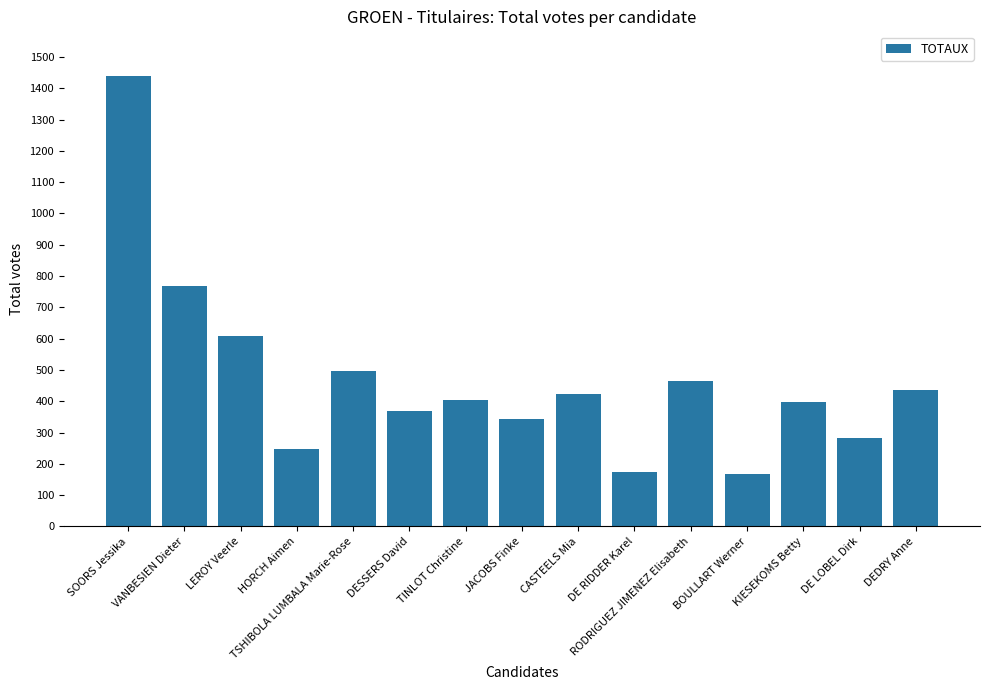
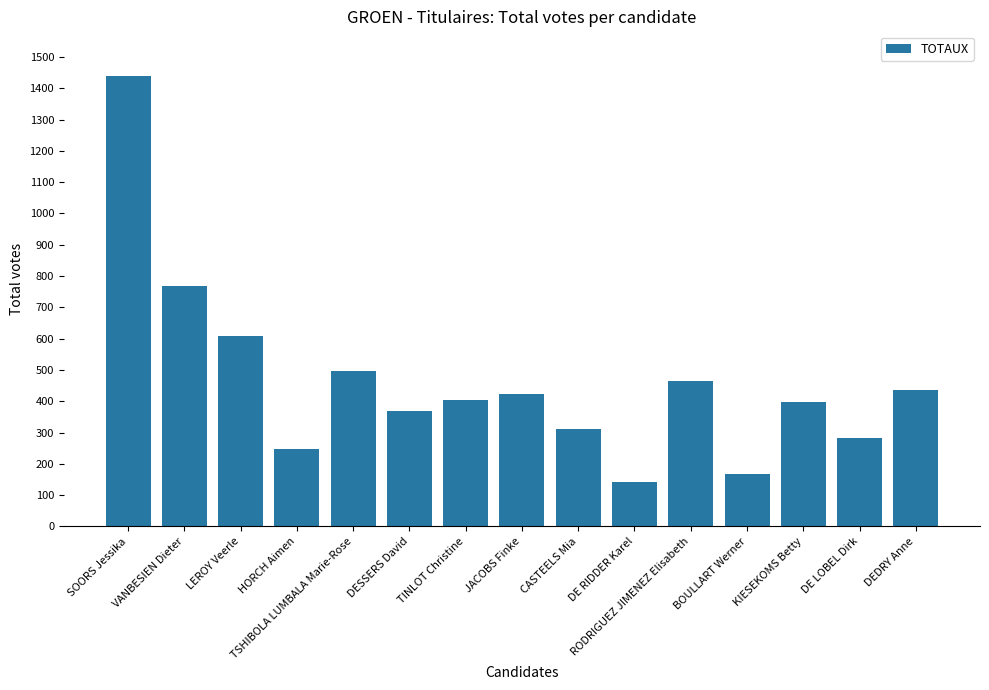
JACOBS Finke: 340 -> 420
CASTEELS Mia: 420 -> 310
DE RIDDER Karel: 170 -> 140
